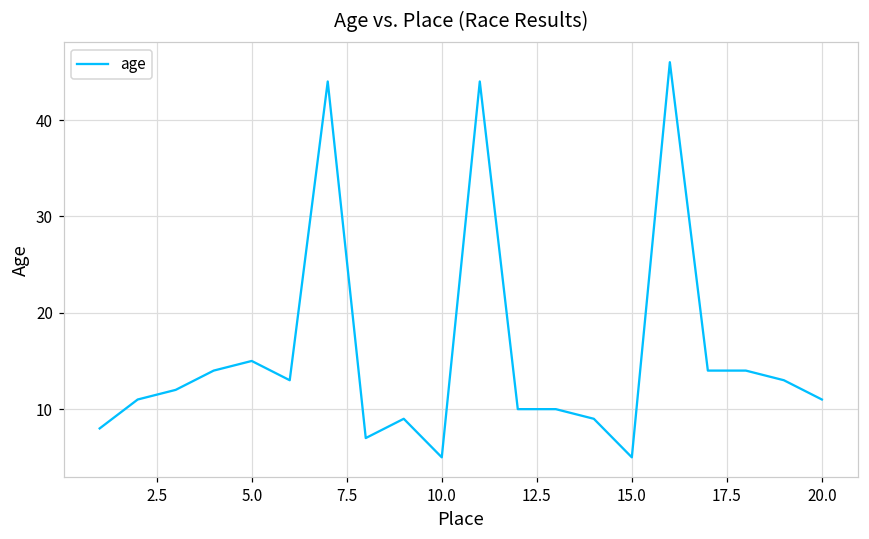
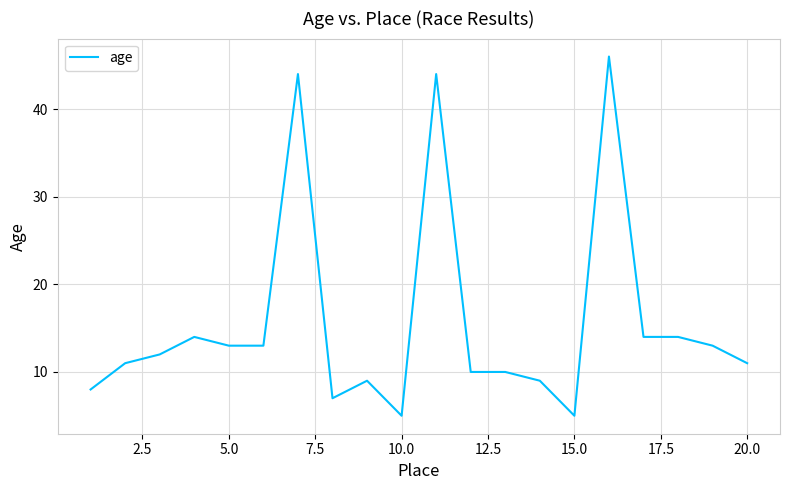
5.0: 15 -> 13
